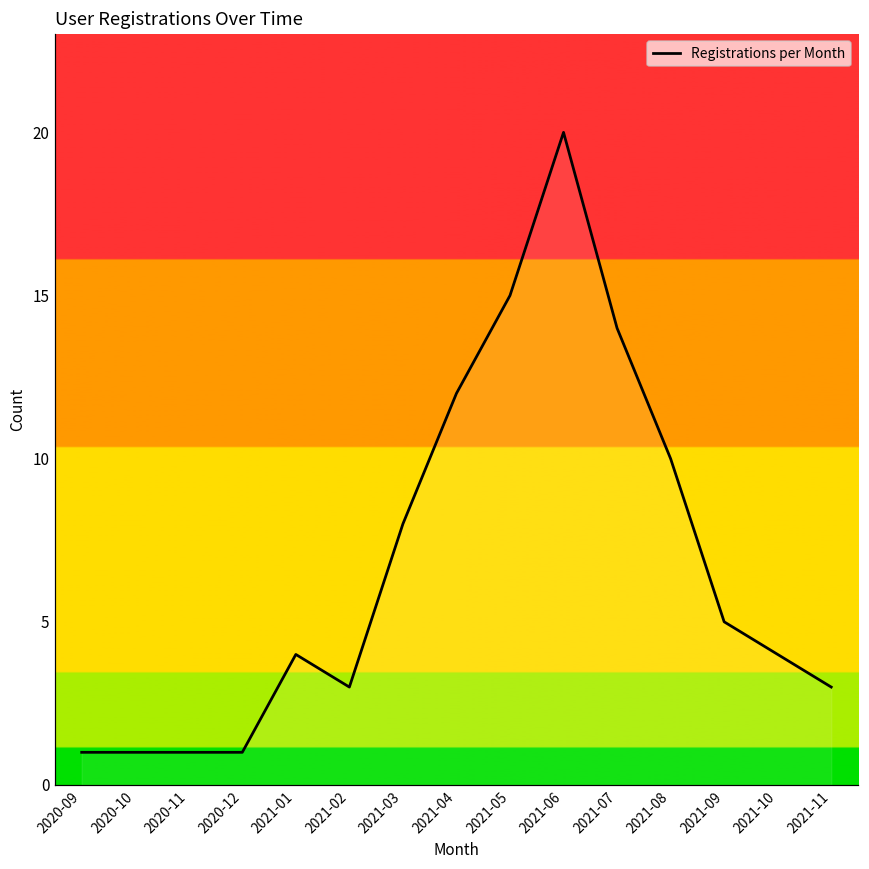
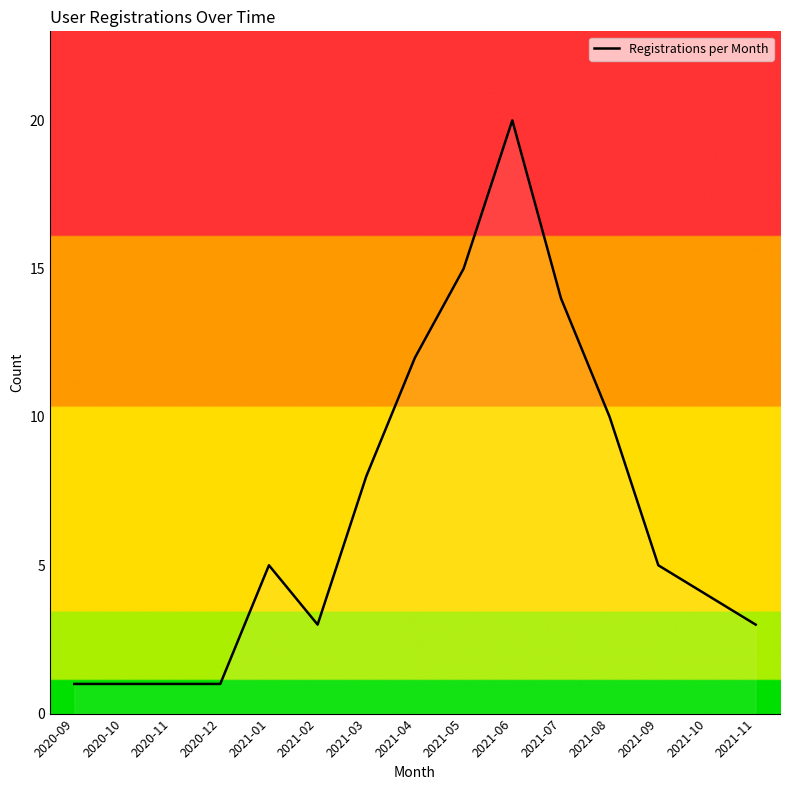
2021-01: 4 -> 5
